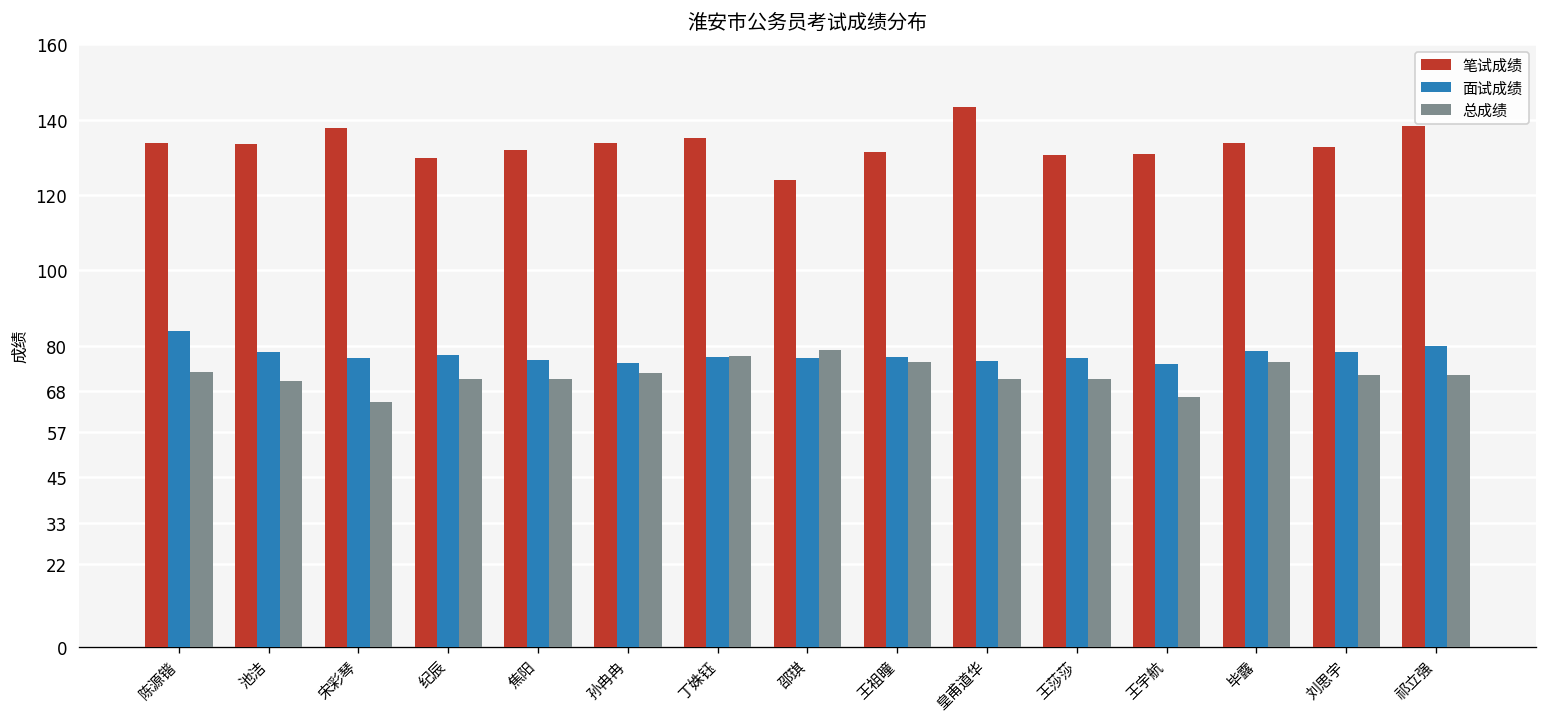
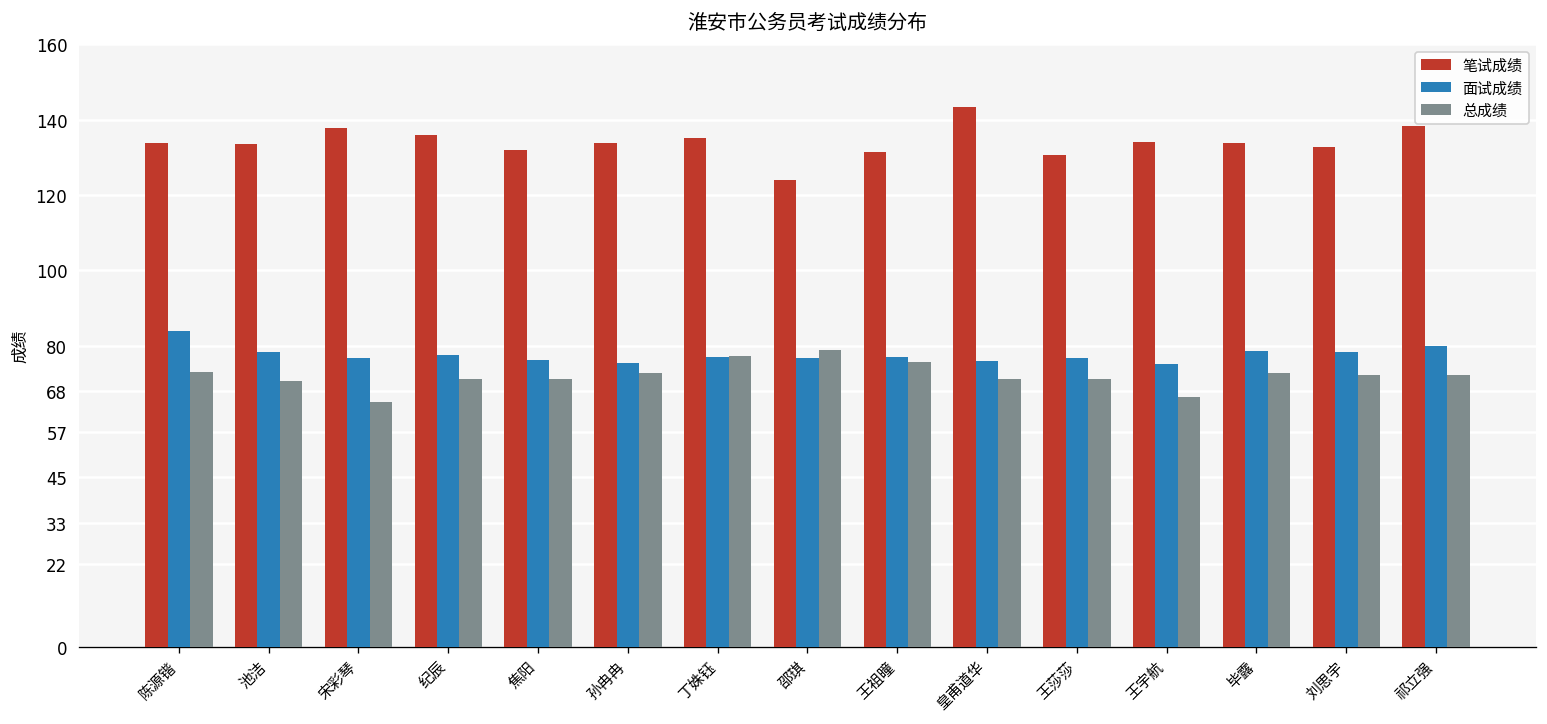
笔试成绩, 纪辰: 130 -> 136
笔试成绩, 王宇航: 131 -> 134
总成绩, 毕露: 76 -> 73
